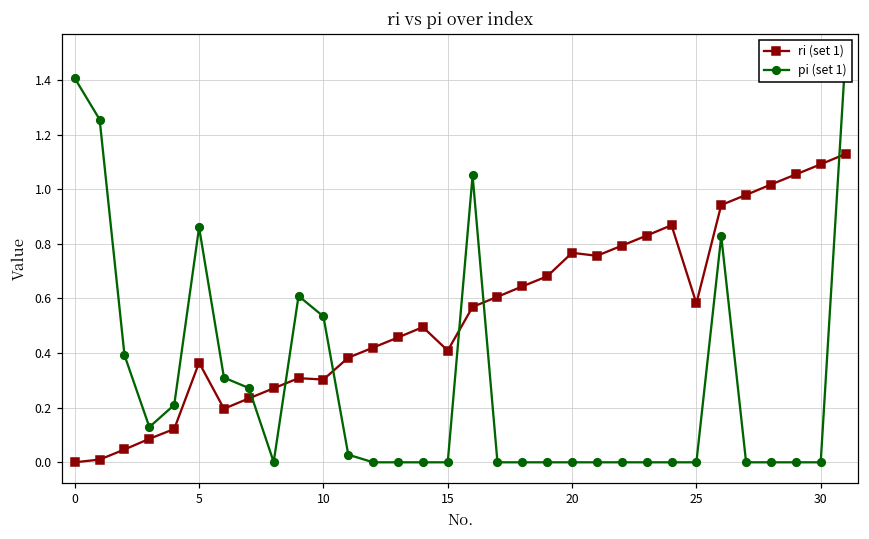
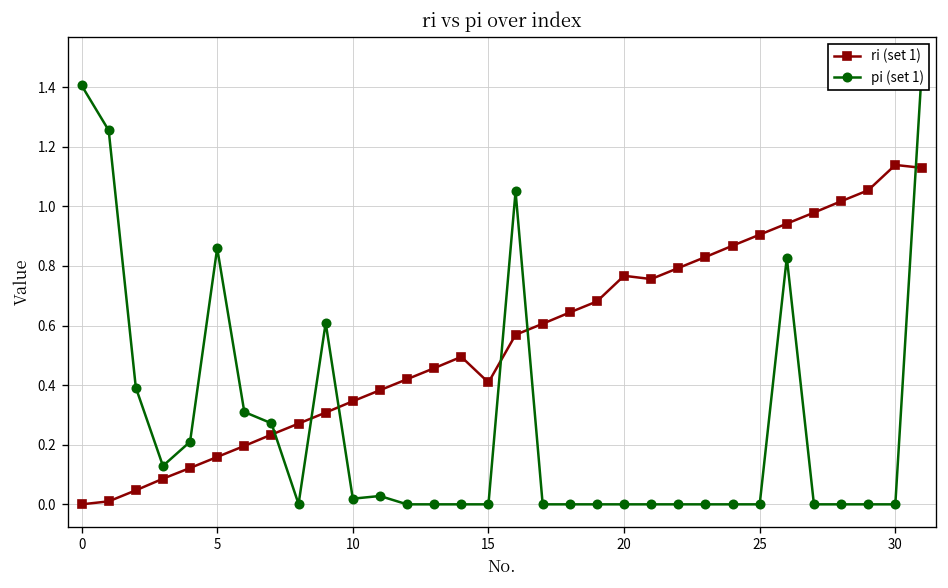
ri (set 1), 5: 0.37 -> 0.16
ri (set 1), 10: 0.30 -> 0.35
pi (set 1), 10: 0.53 -> 0.02
ri (set 1), 25: 0.58 -> 0.91
ri (set 1), 30: 1.09 -> 1.14
